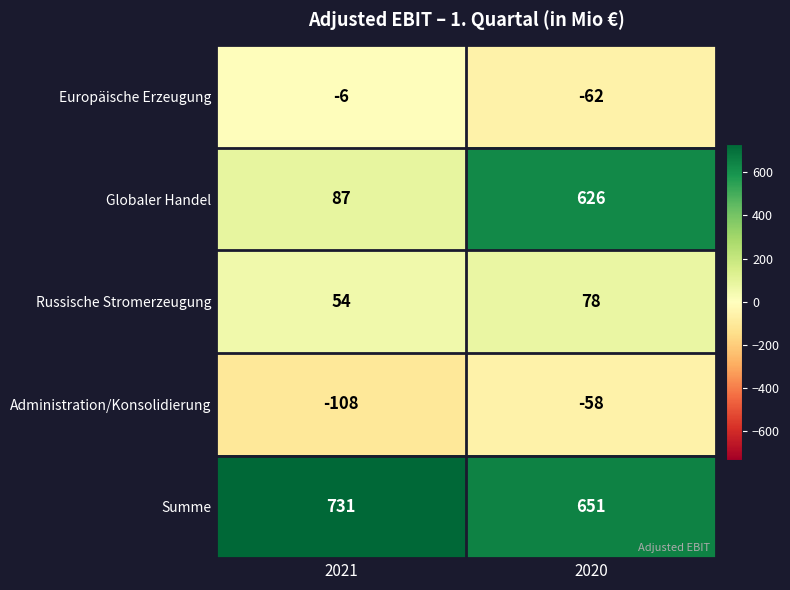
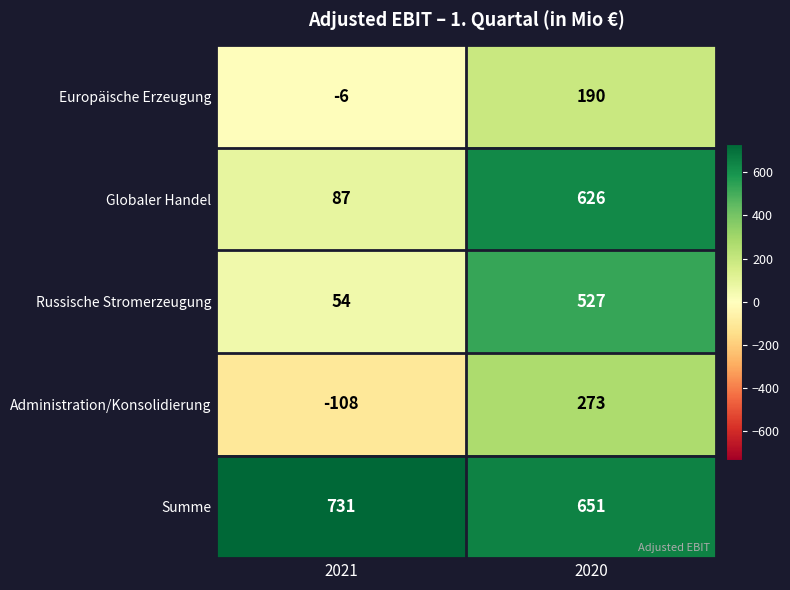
Europäische Erzeugung, 2020: -62 -> 190
Russische Stromerzeugung, 2020: 78 -> 527
Administration/Konsolidierung, 2020: -58 -> 273
